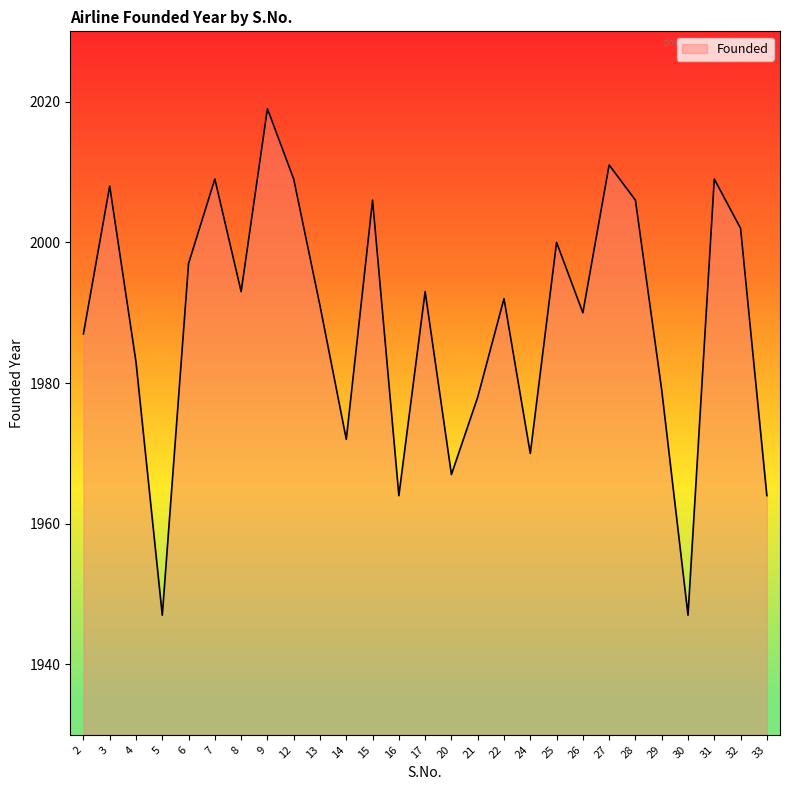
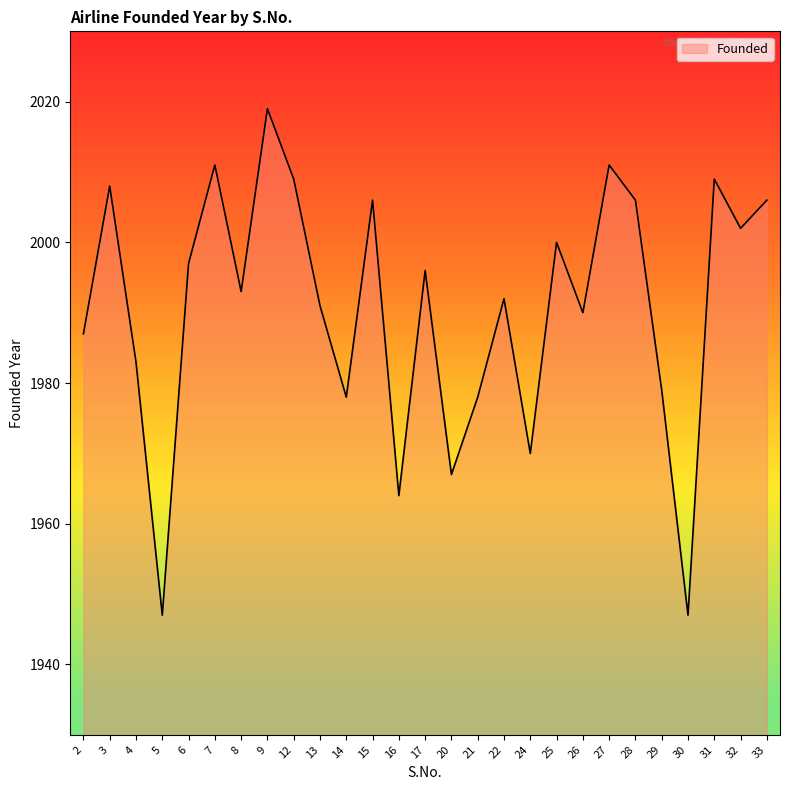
7: 2009 -> 2011
14: 1972 -> 1978
17: 1993 -> 1996
33: 1964 -> 2006
